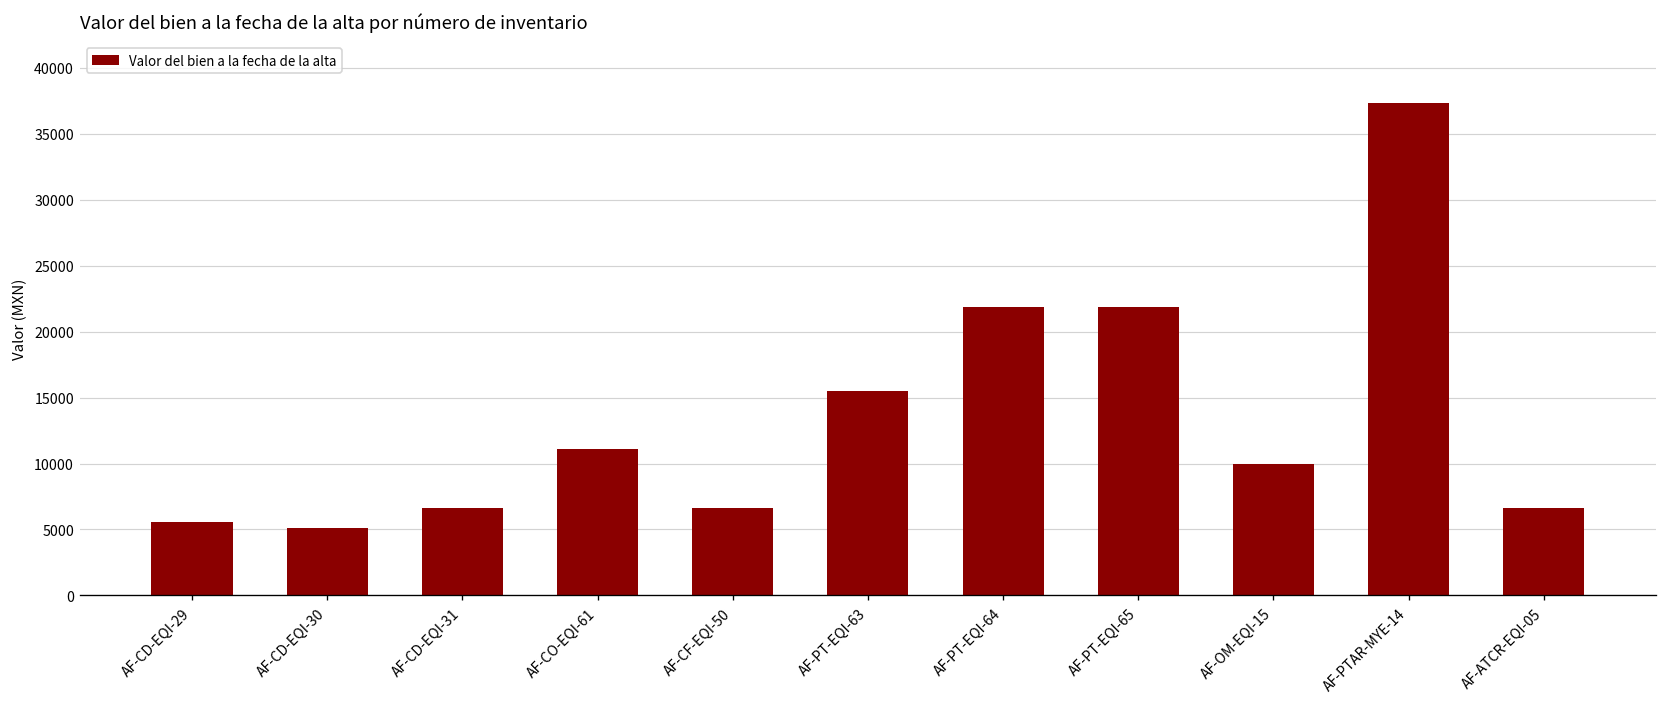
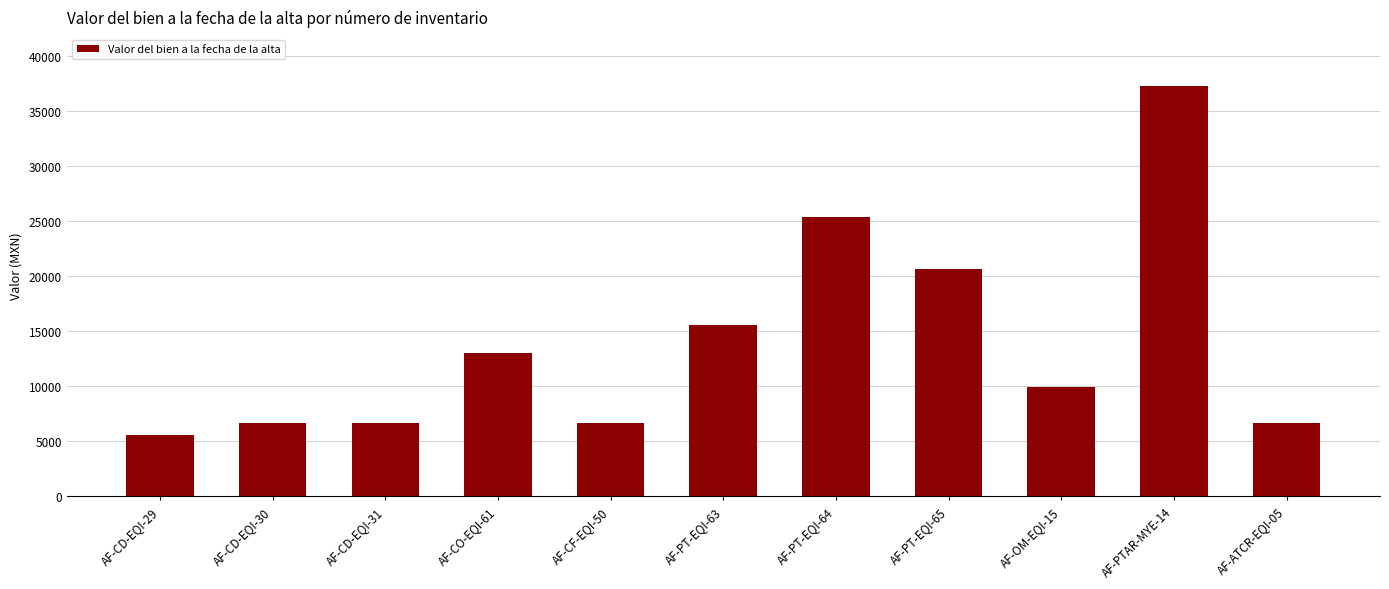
AF-CD-EQI-30: 5100 -> 6600
AF-CO-EQI-61: 11100 -> 13000
AF-PT-EQI-64: 21900 -> 25400
AF-PT-EQI-65: 21900 -> 20600
